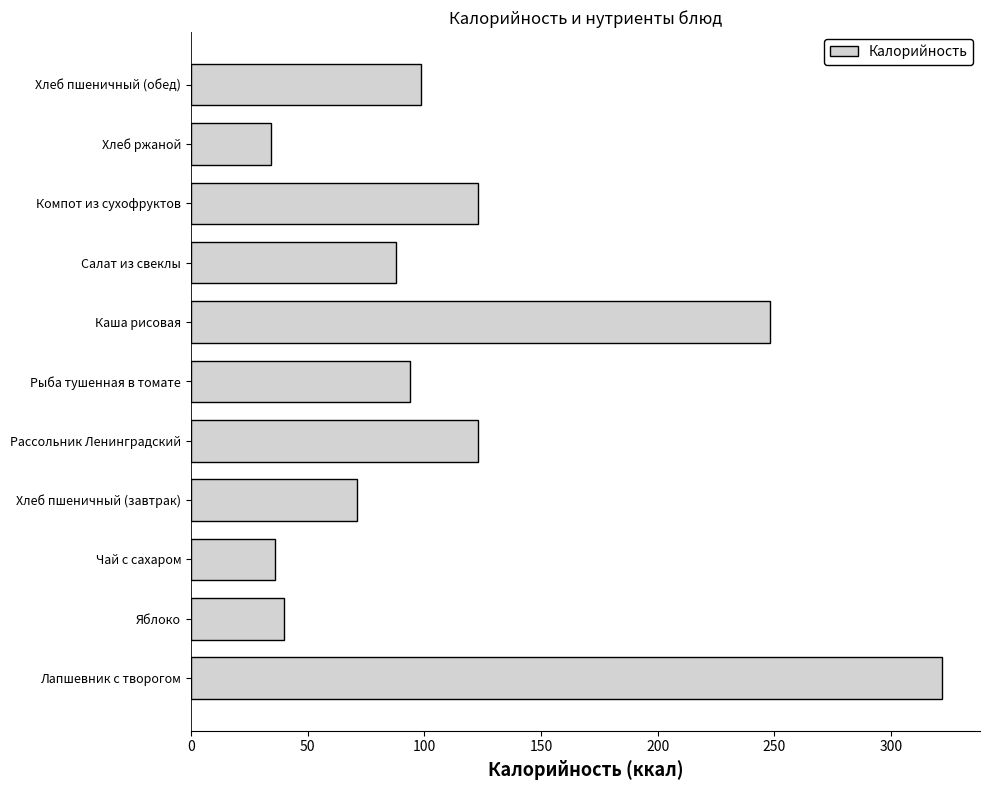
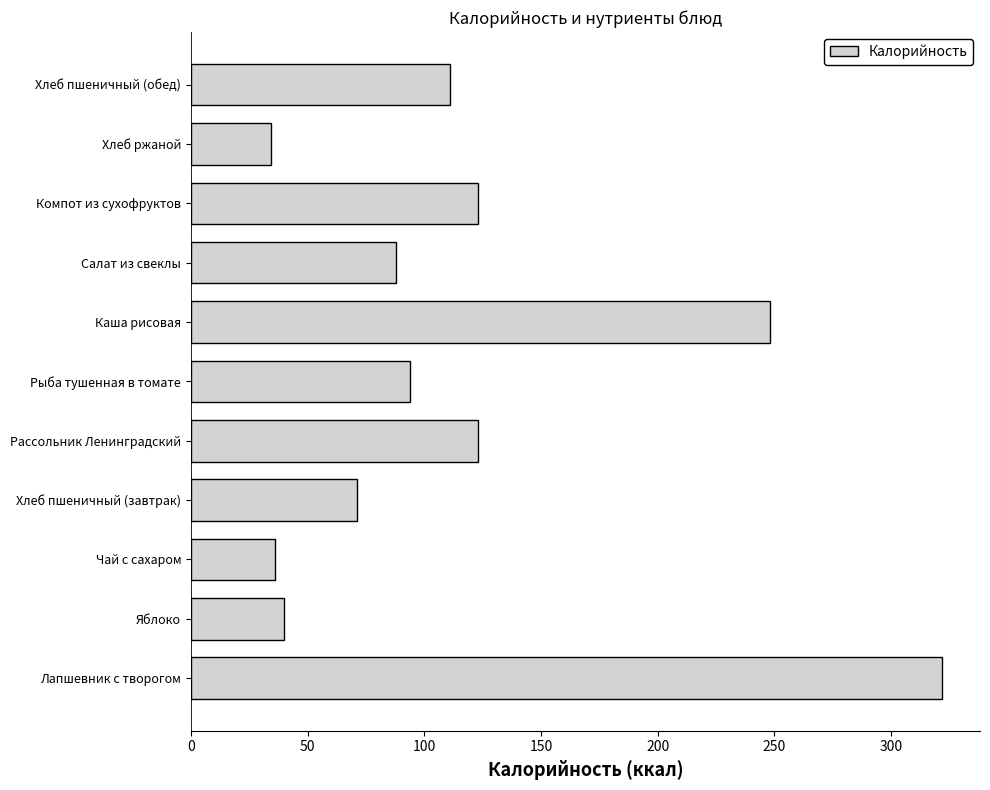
Хлеб пшеничный (обед): 98 -> 111
